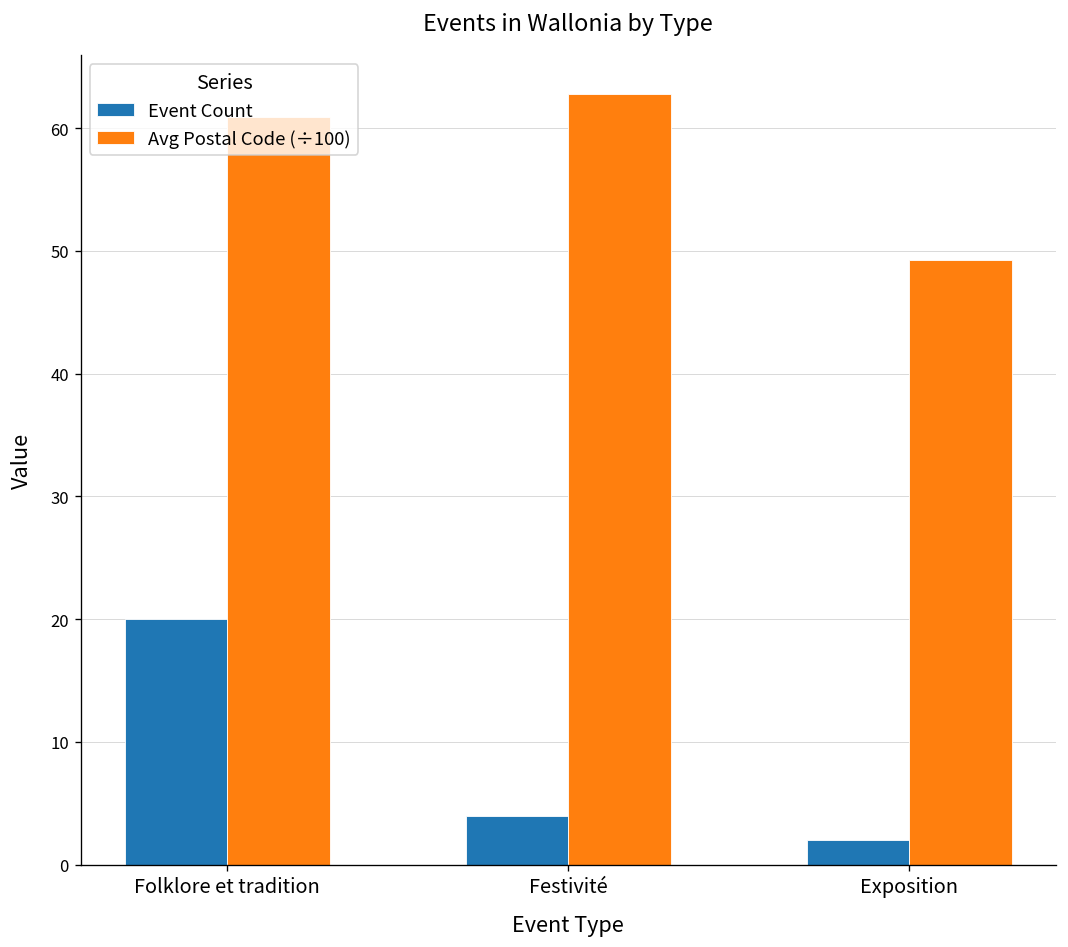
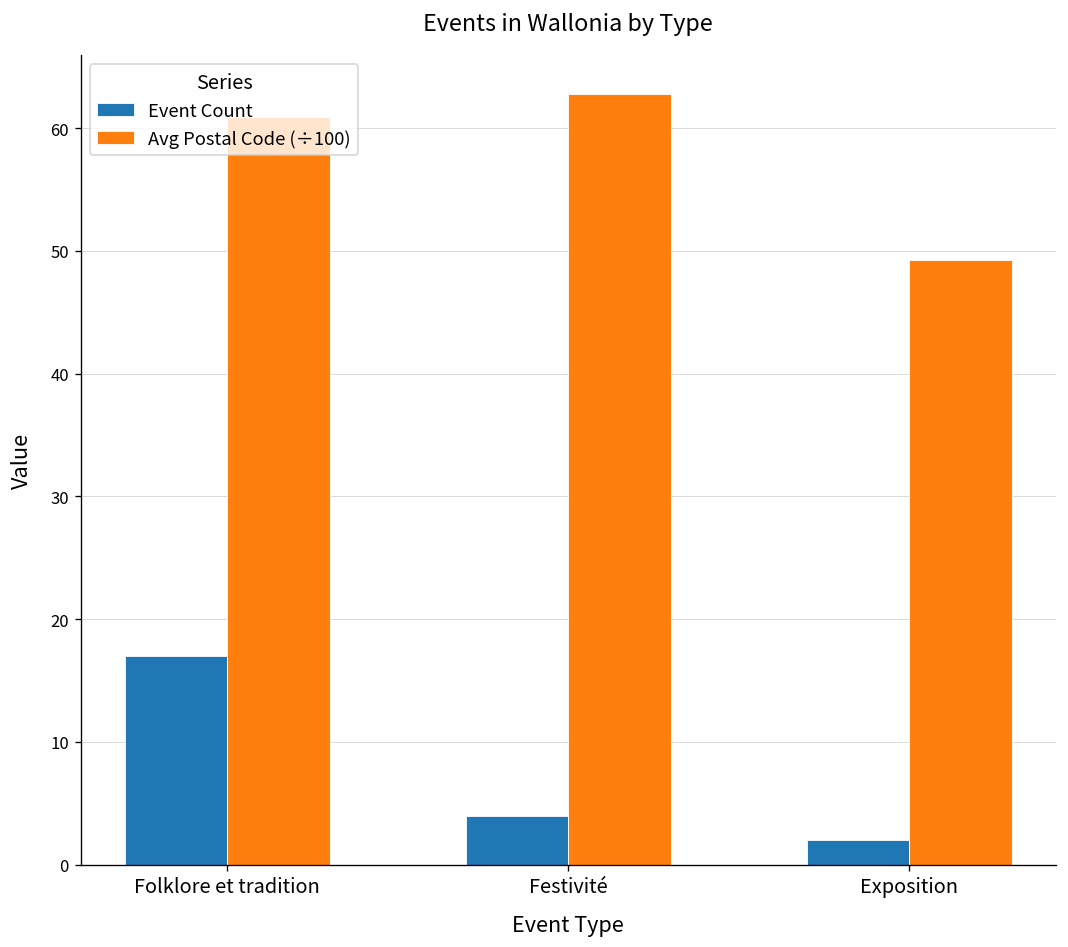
Event Count, Folklore et tradition: 20 -> 17
